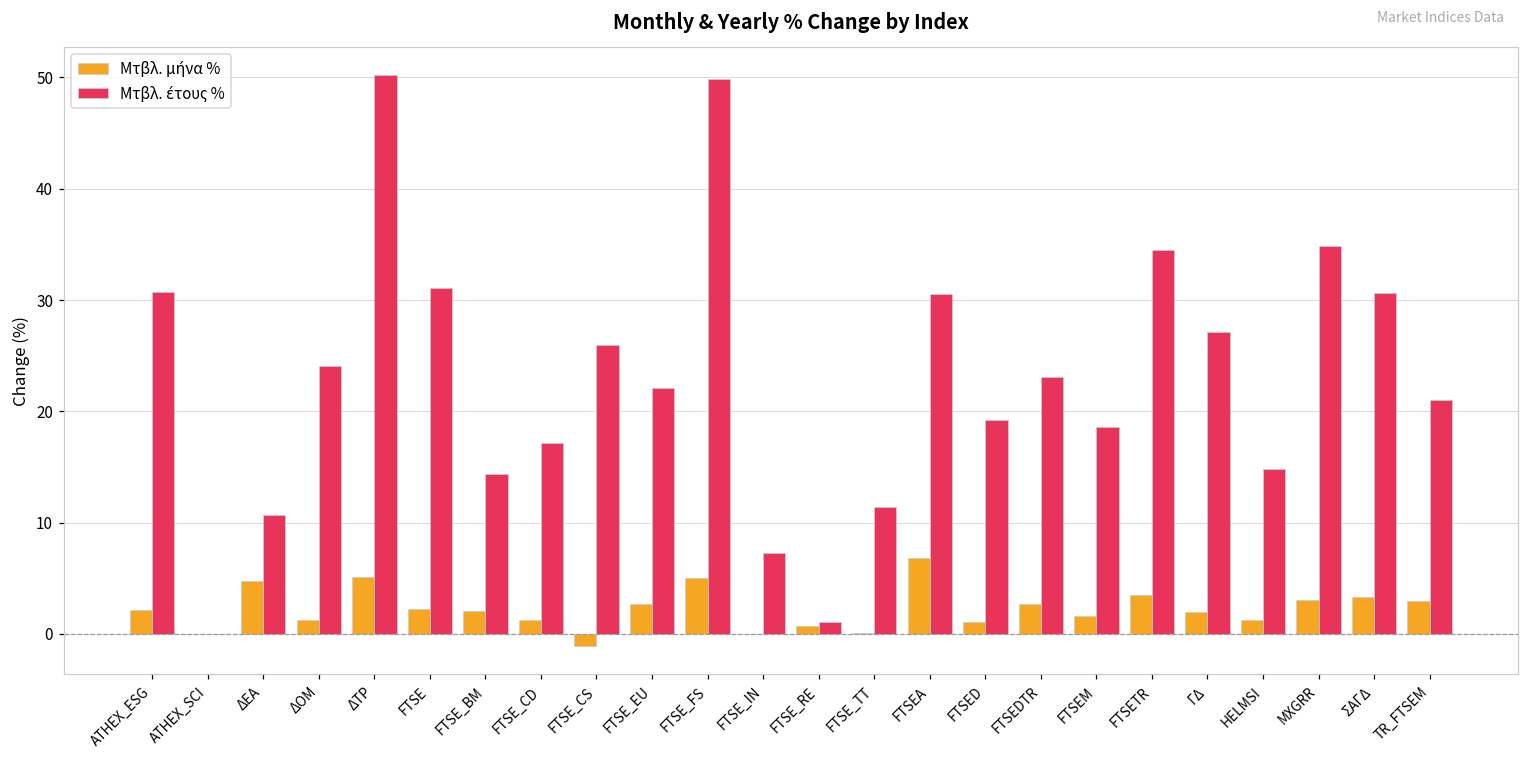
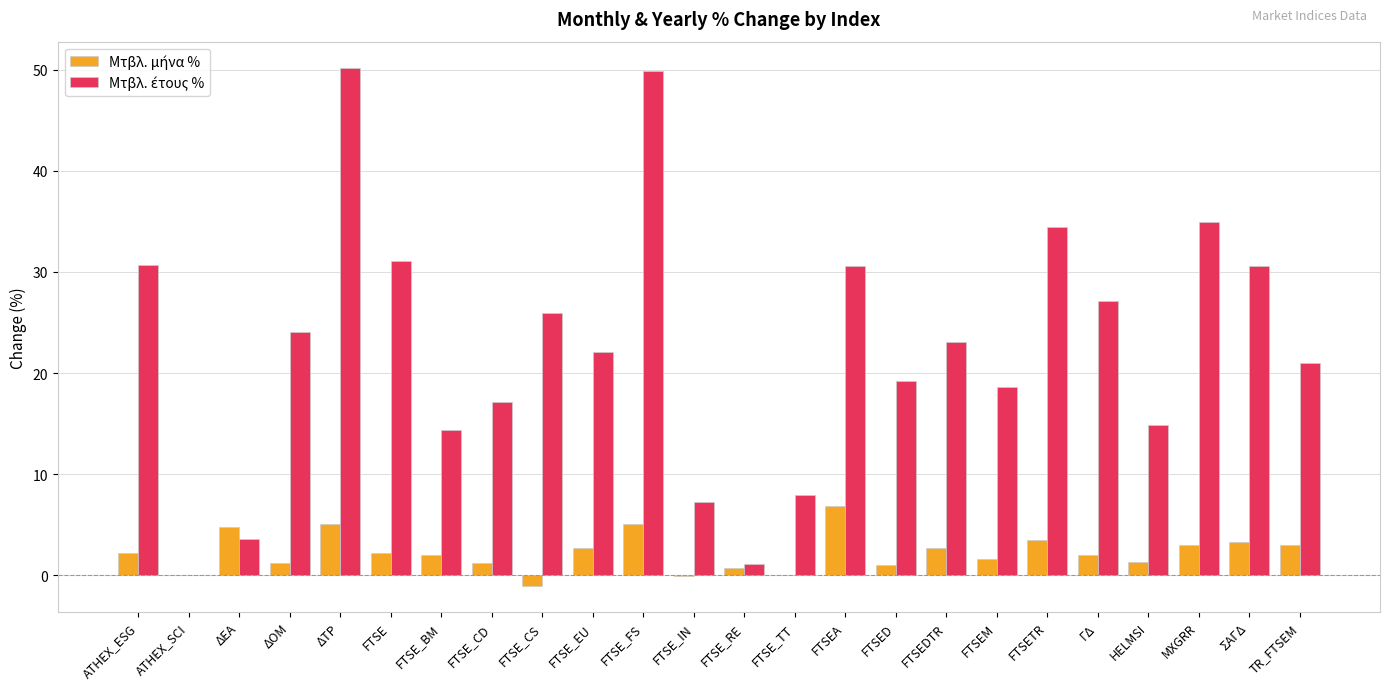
Μτβλ. έτους %, ΔΕΑ: 10.7 -> 3.6
Μτβλ. έτους %, FTSE_TT: 11.4 -> 7.9
